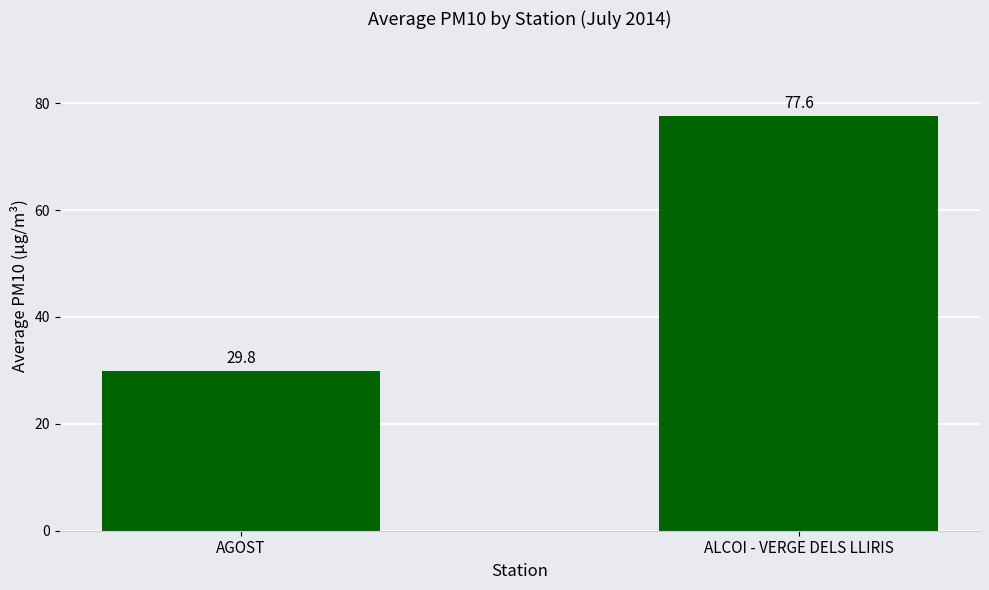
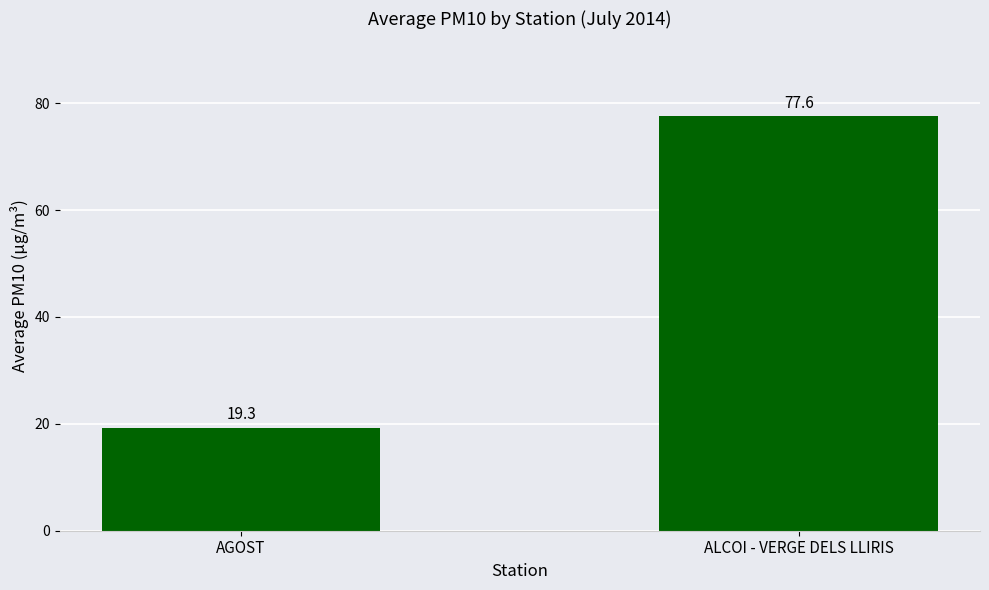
AGOST: 29.8 -> 19.3
